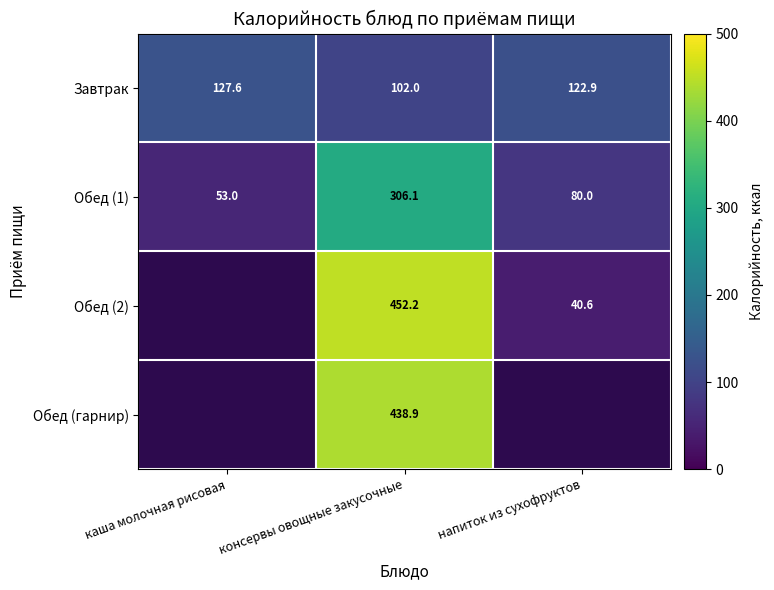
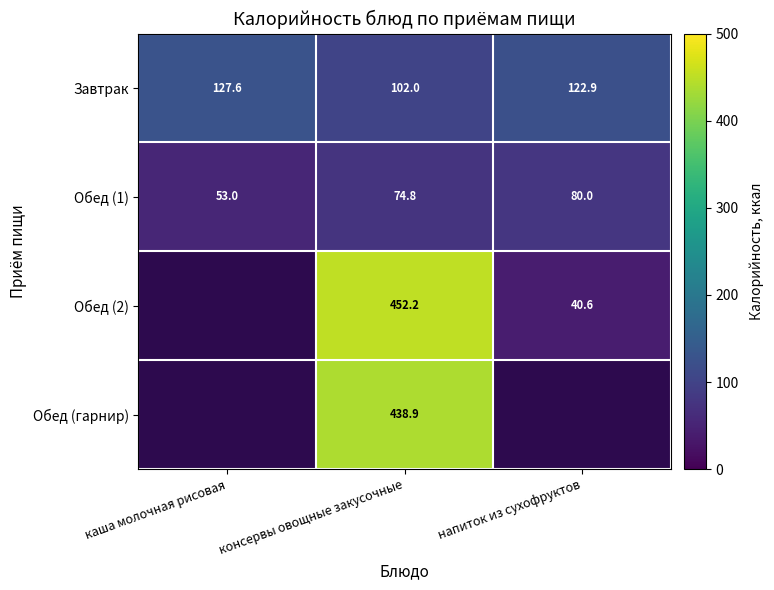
Обед (1), консервы овощные закусочные: 306.1 -> 74.8
